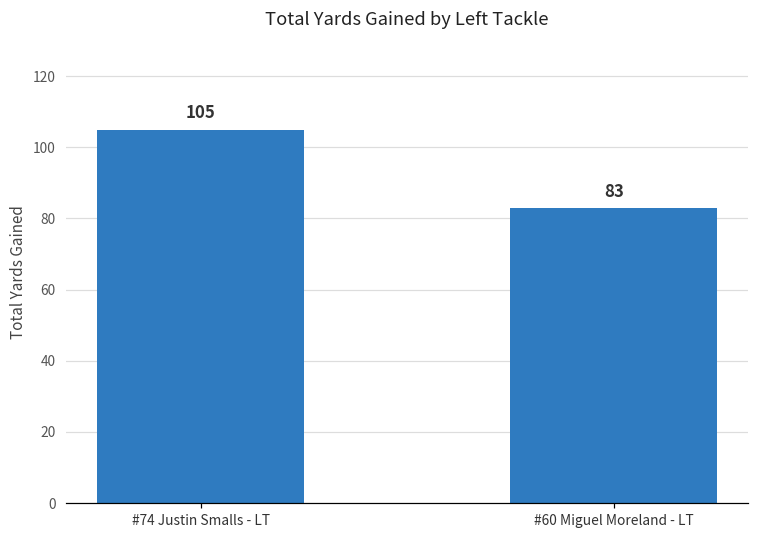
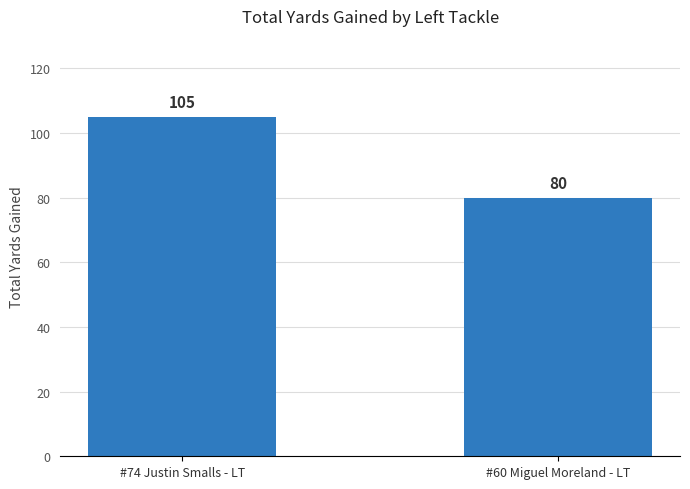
#60 Miguel Moreland - LT: 83 -> 80
